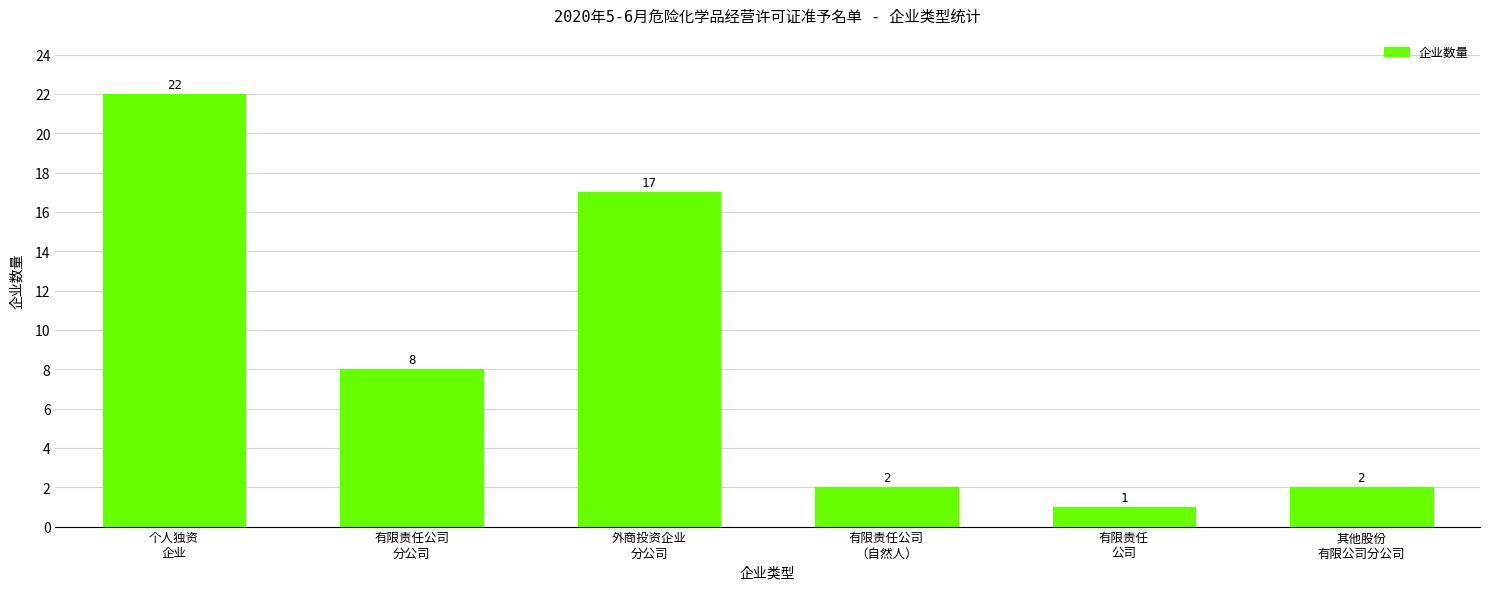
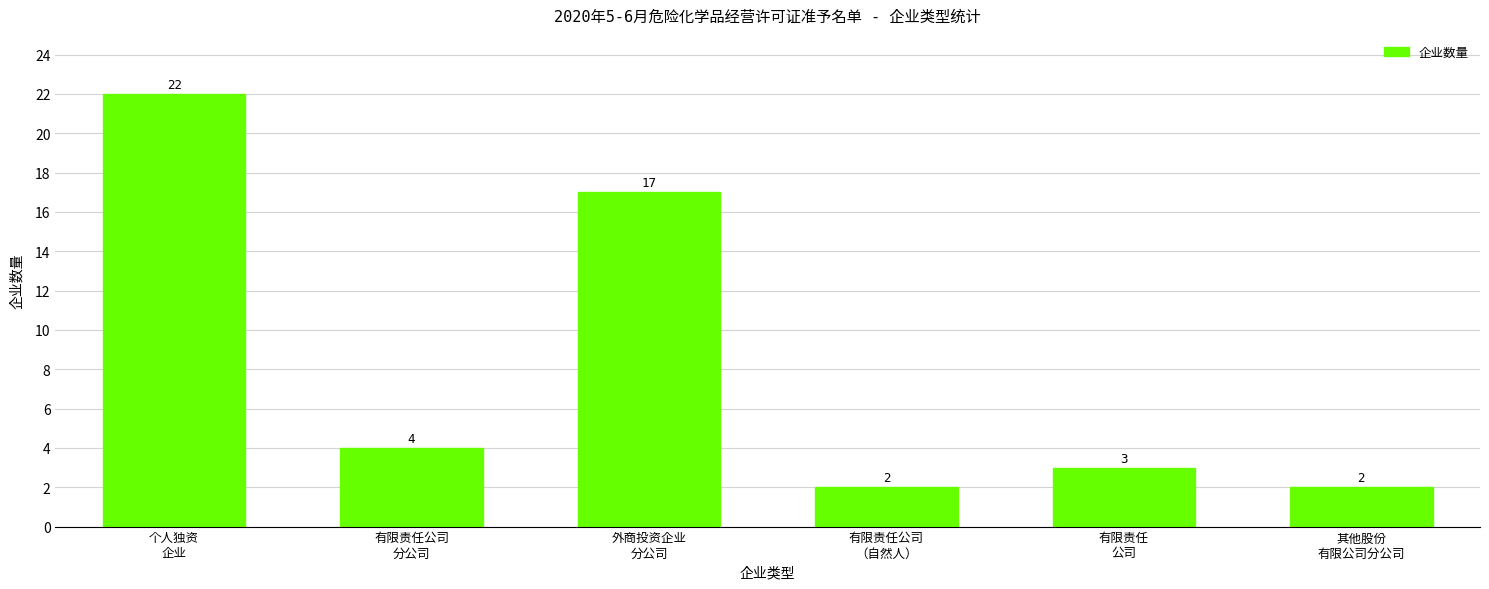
有限责任公司 分公司: 8 -> 4
有限责任 公司: 1 -> 3
